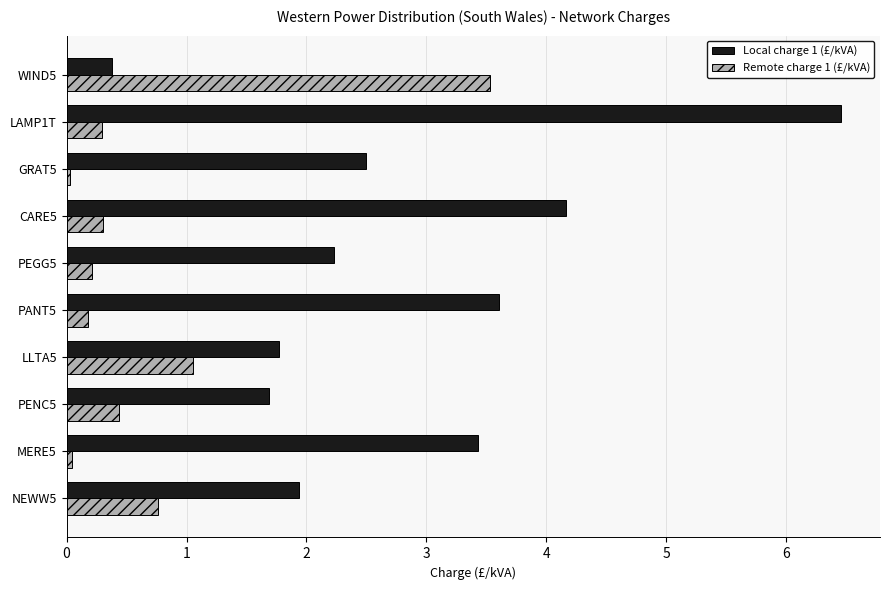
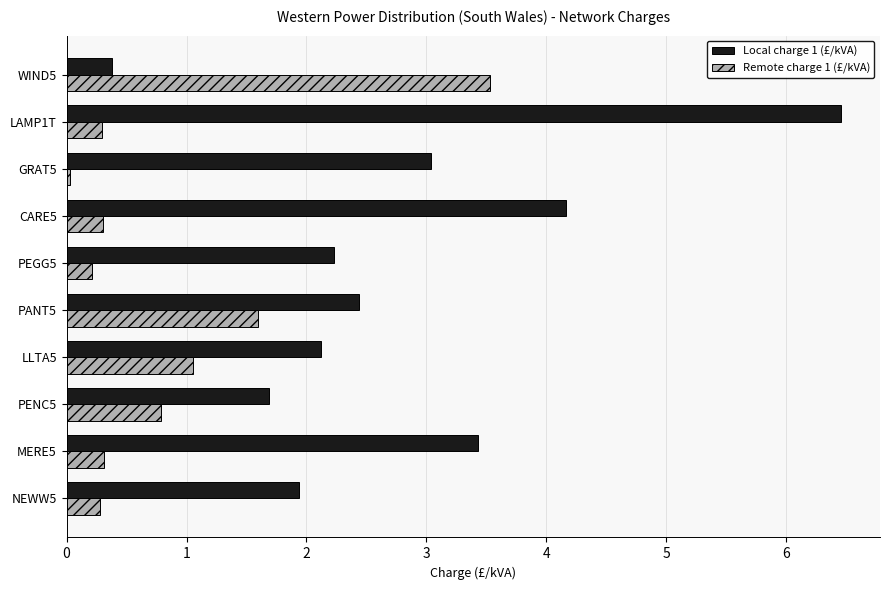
Local charge 1 (£/kVA), GRAT5: 2.49 -> 3.04
Local charge 1 (£/kVA), PANT5: 3.61 -> 2.44
Remote charge 1 (£/kVA), PANT5: 0.18 -> 1.59
Local charge 1 (£/kVA), LLTA5: 1.77 -> 2.12
Remote charge 1 (£/kVA), PENC5: 0.44 -> 0.79
Remote charge 1 (£/kVA), MERE5: 0.05 -> 0.31
Remote charge 1 (£/kVA), NEWW5: 0.76 -> 0.28
